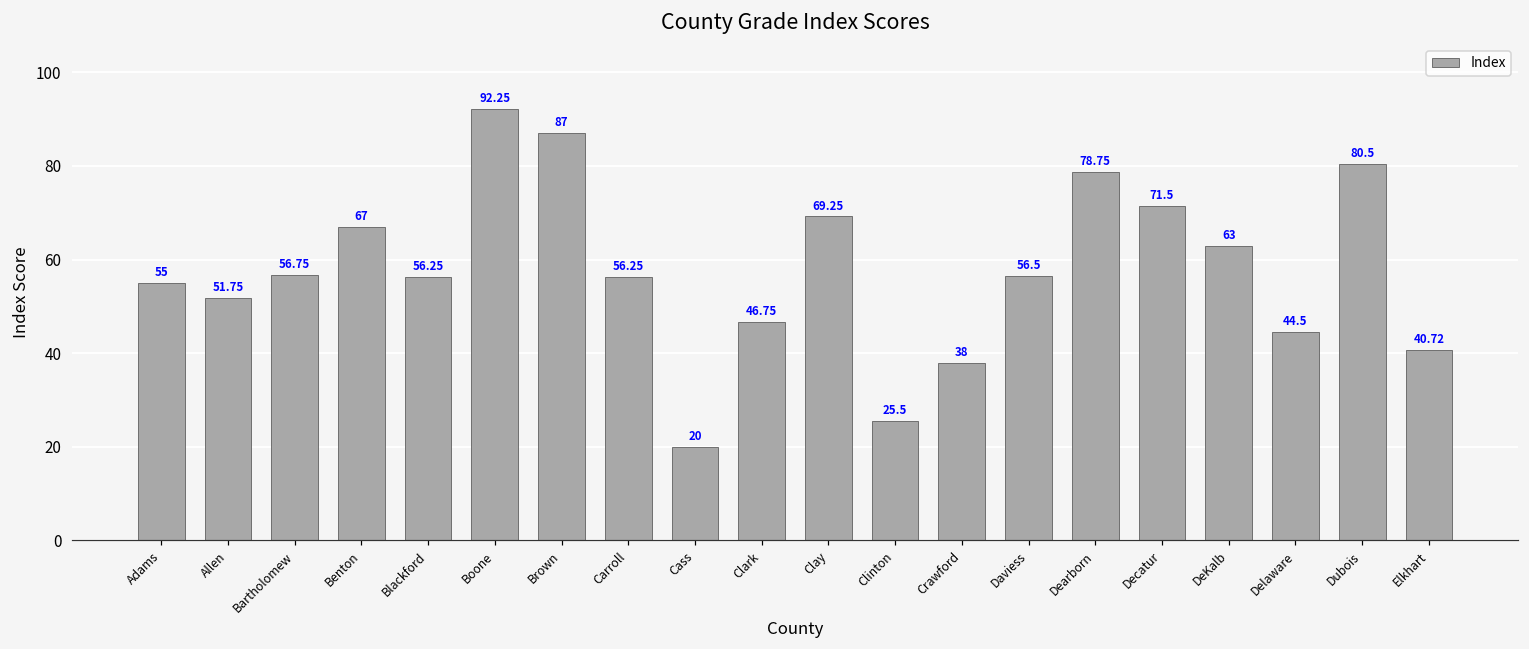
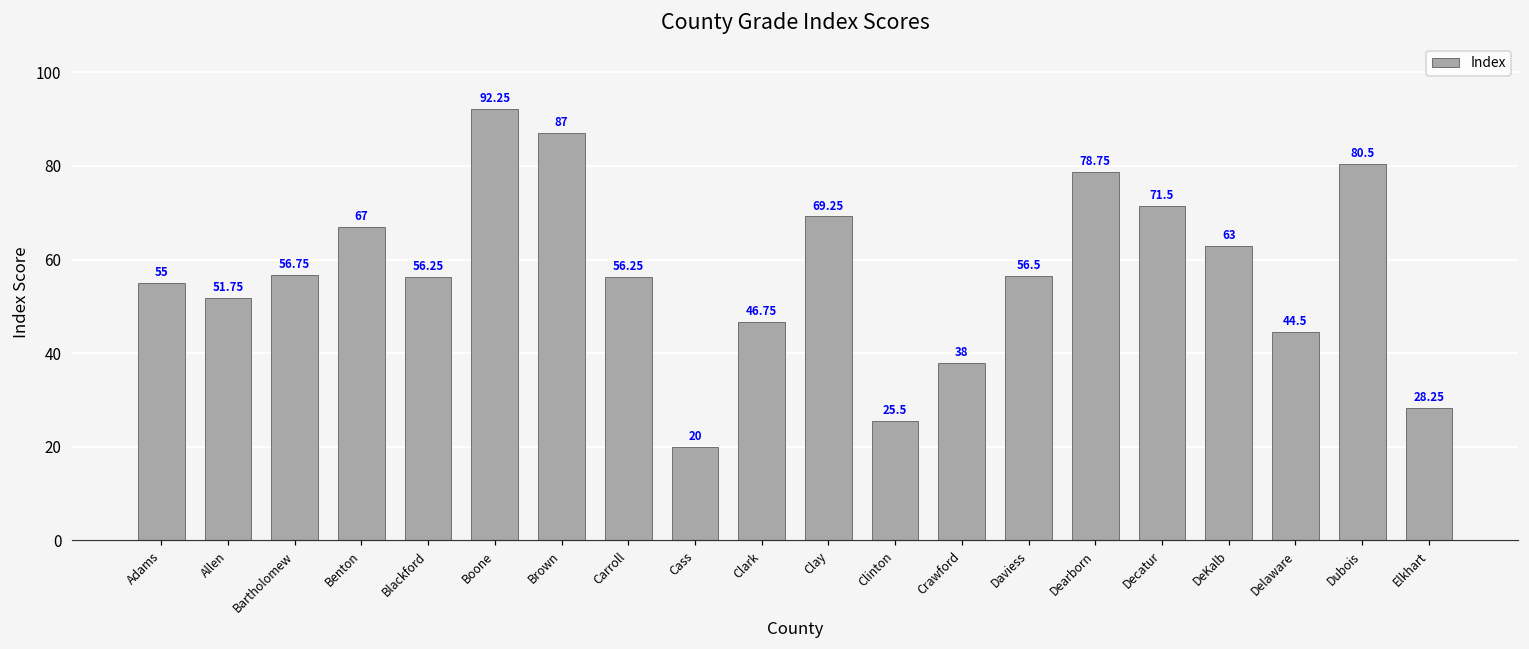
Elkhart: 40.72 -> 28.25
